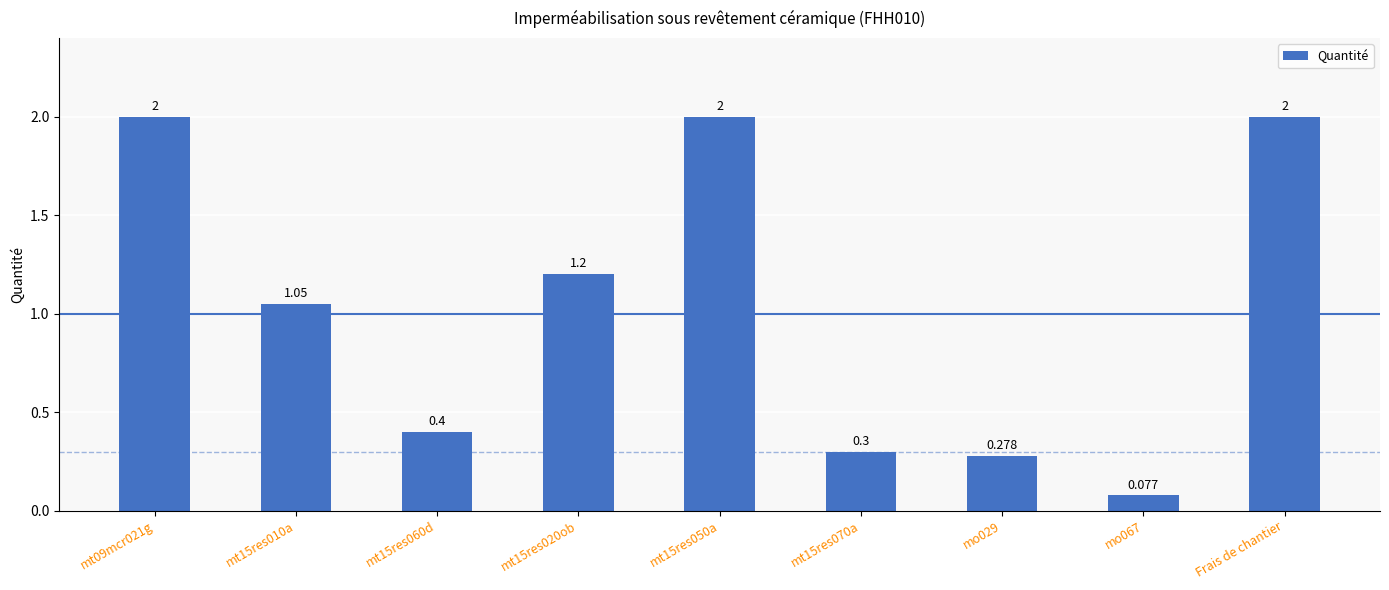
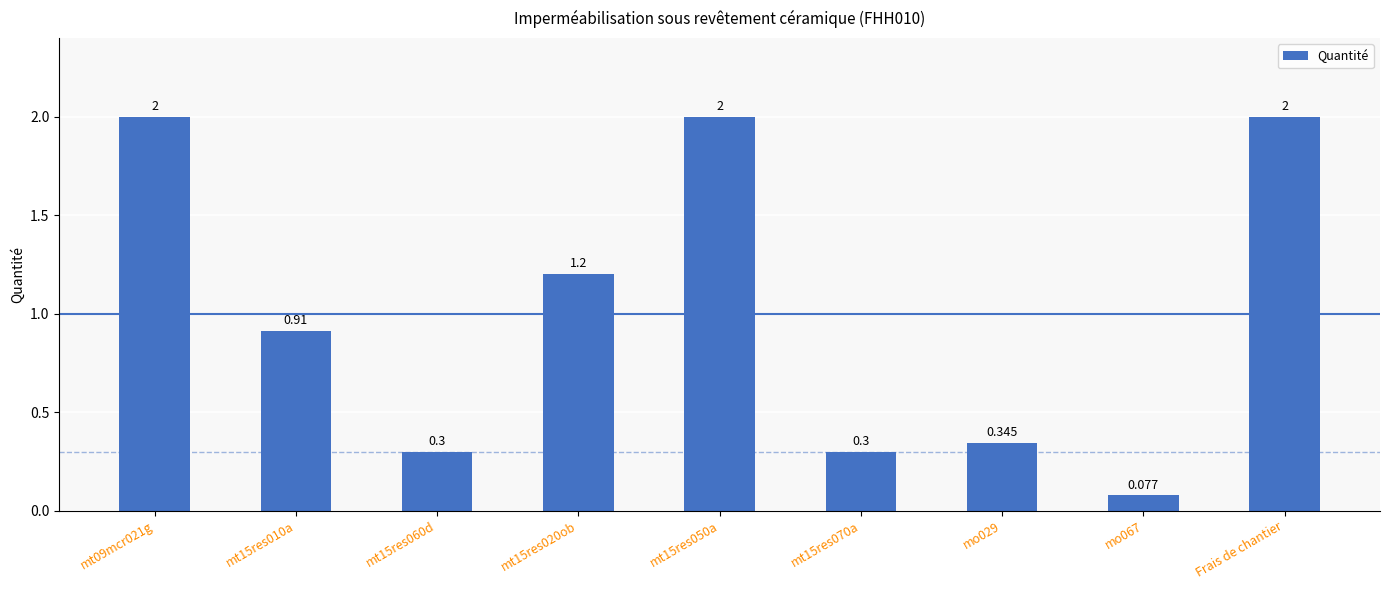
mt15res010a: 1.05 -> 0.91
mt15res060d: 0.4 -> 0.3
mo029: 0.278 -> 0.345
